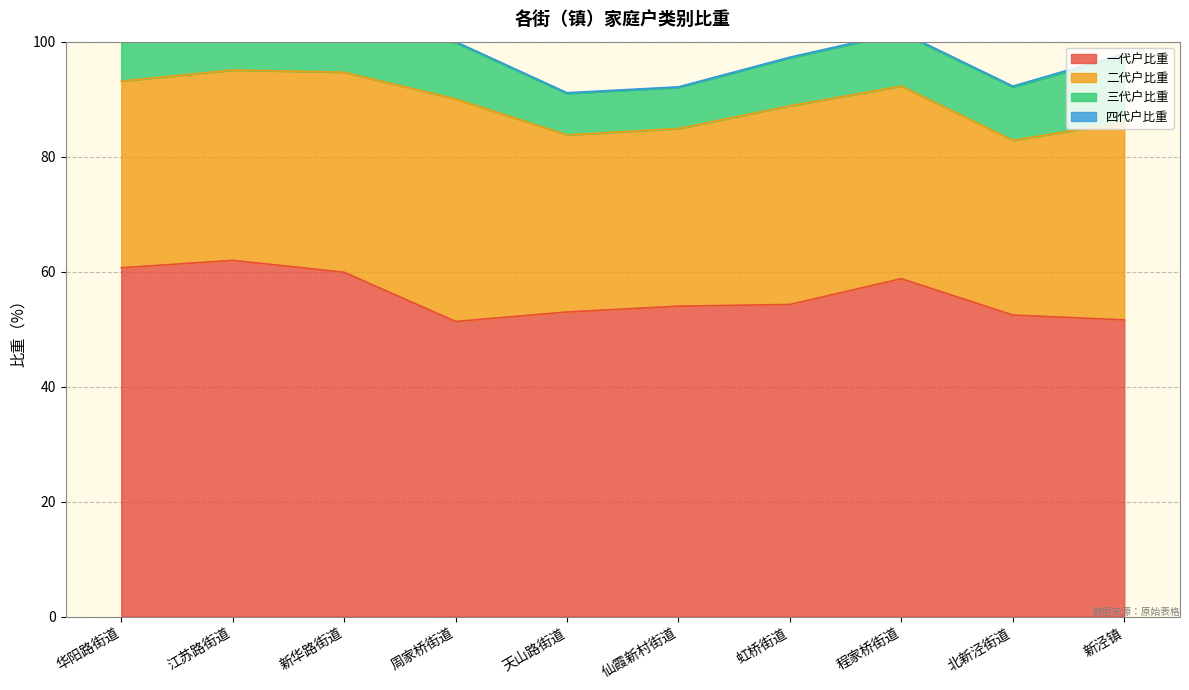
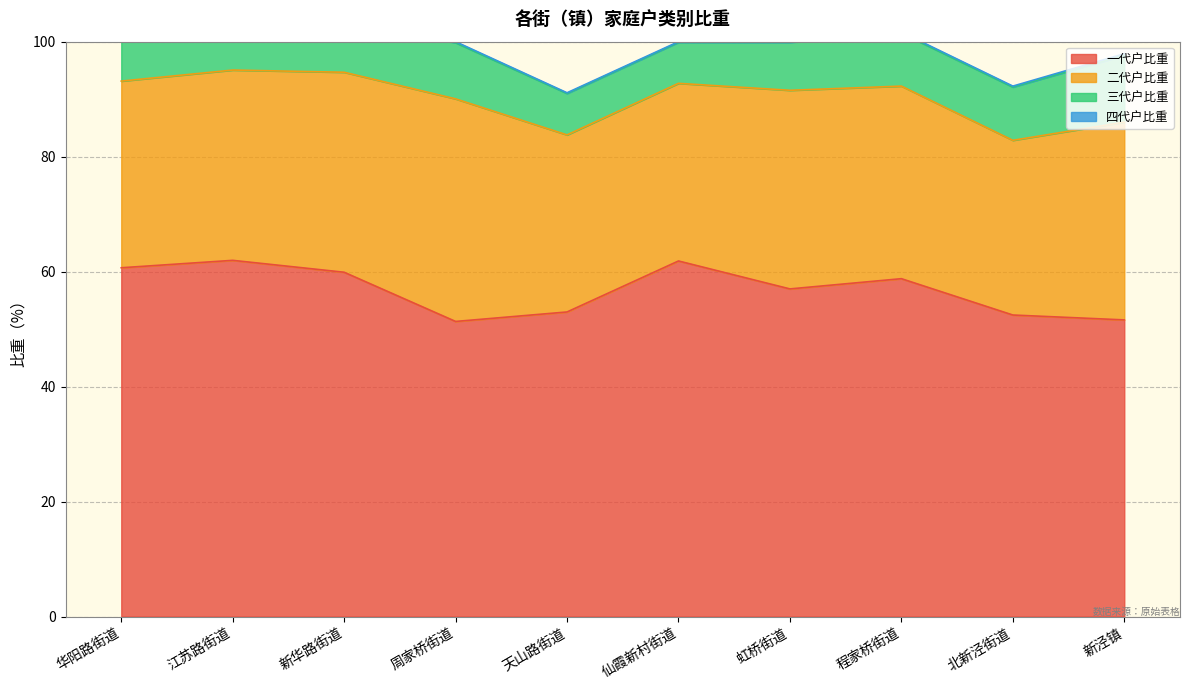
一代户比重, 仙霞新村街道: 54 -> 62
一代户比重, 虹桥街道: 54 -> 57
